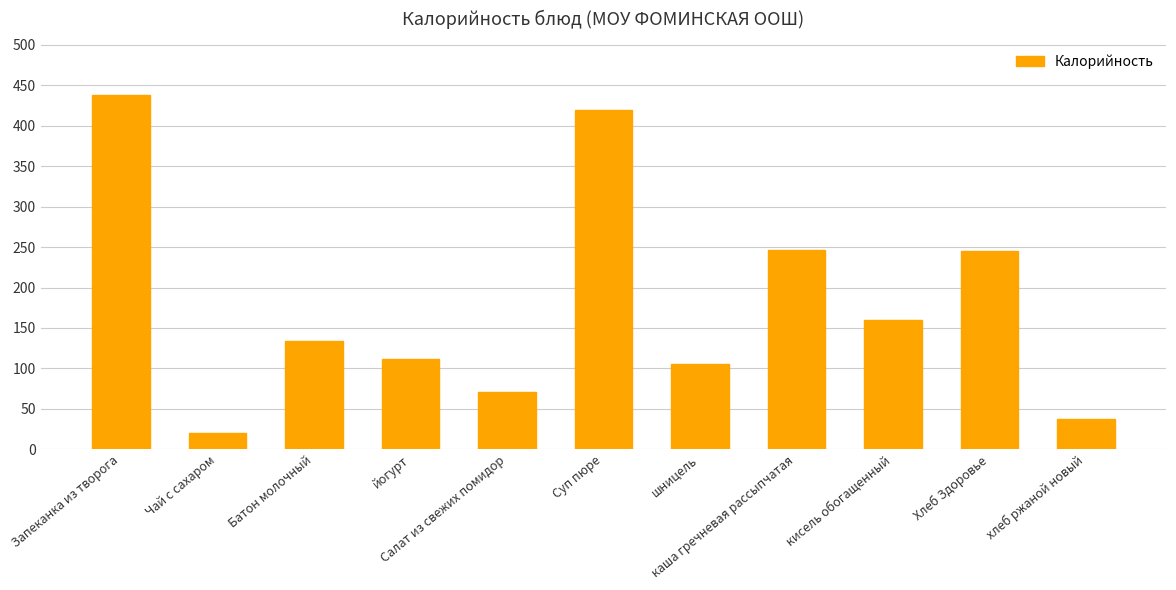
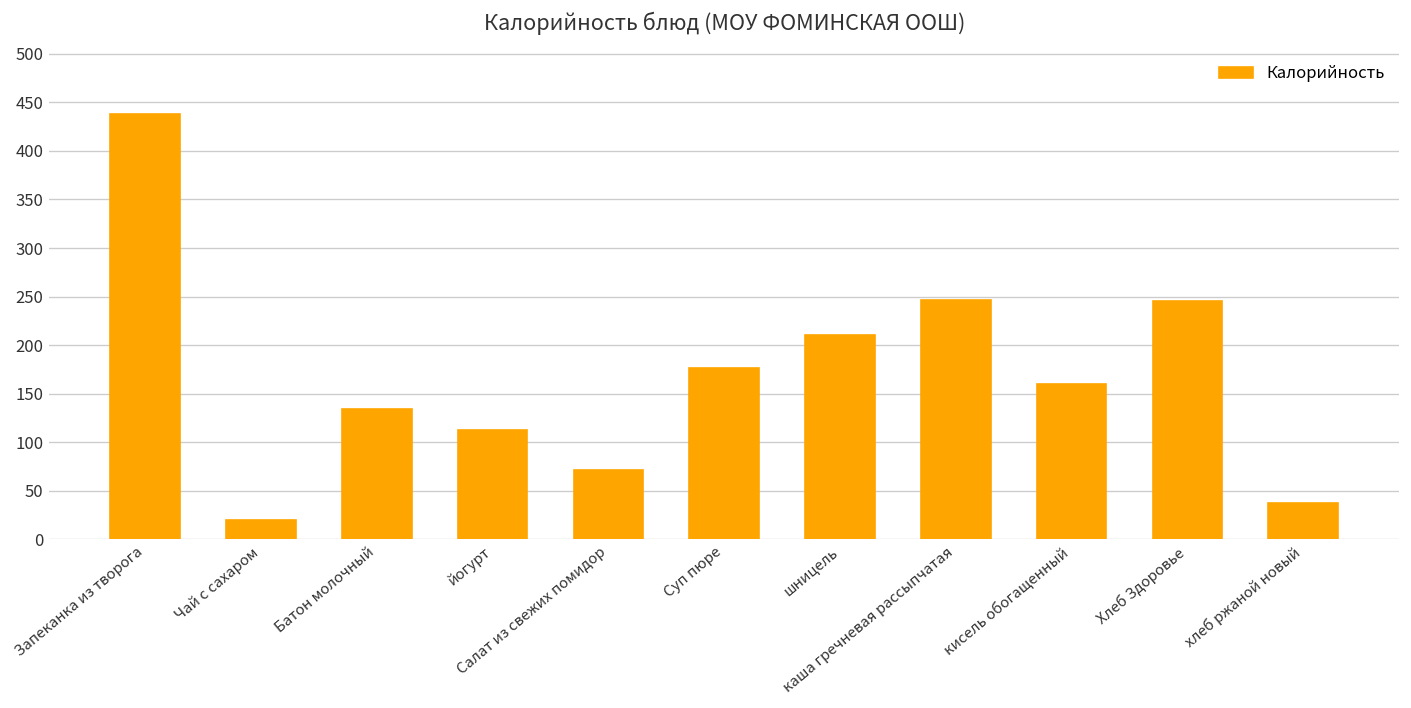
Суп пюре: 420 -> 180
шницель: 110 -> 210
